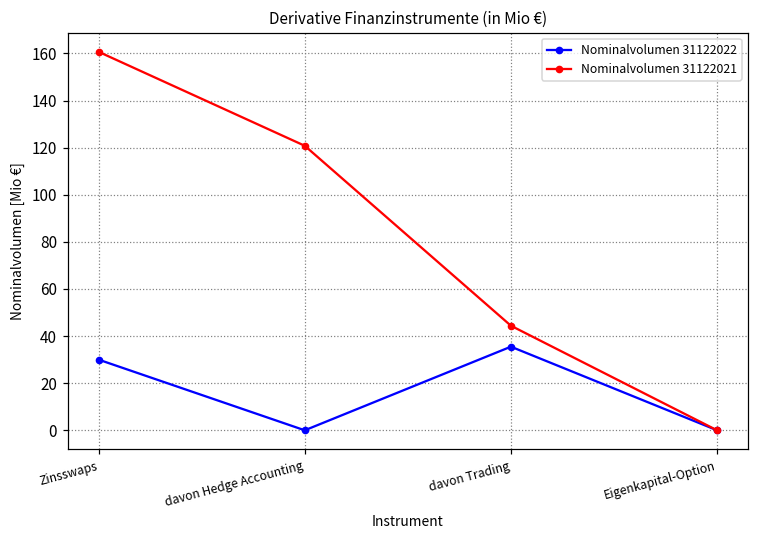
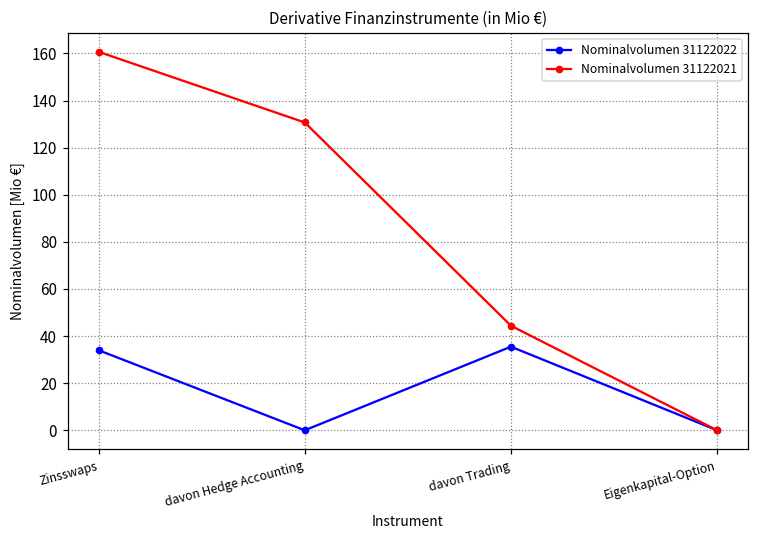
Nominalvolumen 31122022, Zinsswaps: 30 -> 34
Nominalvolumen 31122021, davon Hedge Accounting: 121 -> 131
